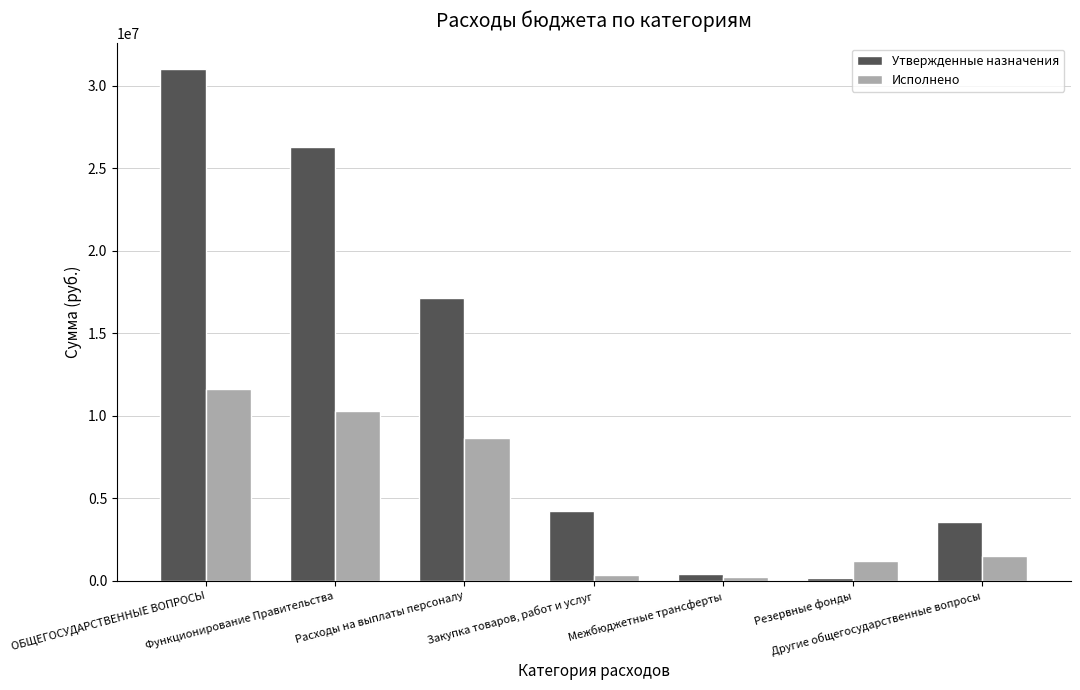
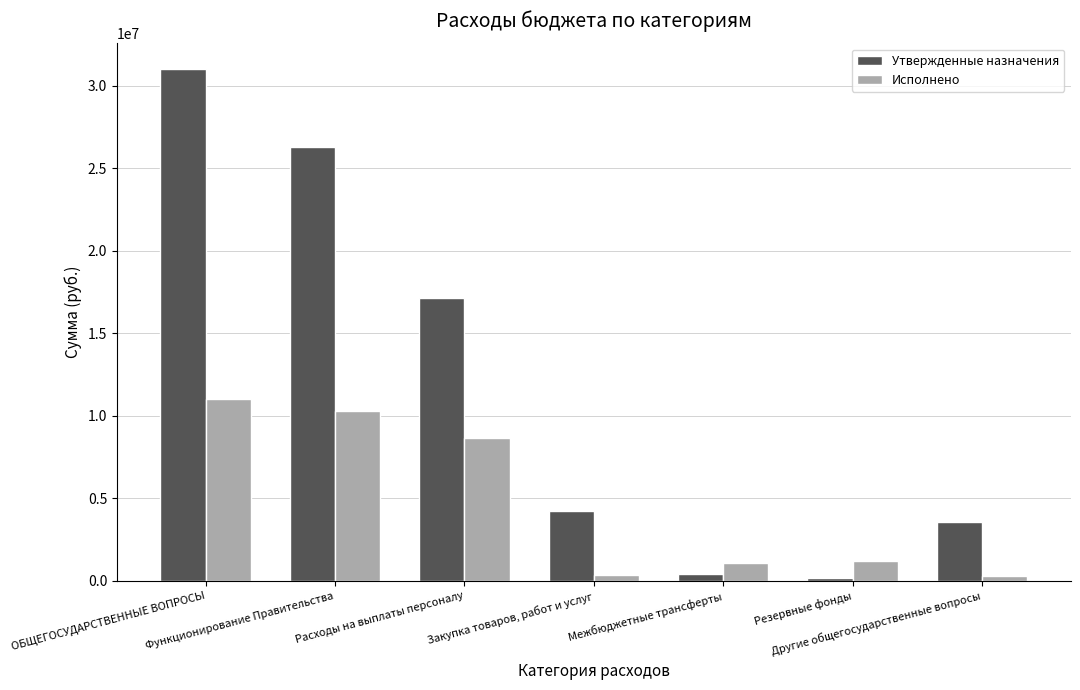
Исполнено, ОБЩЕГОСУДАРСТВЕННЫЕ ВОПРОСЫ: 11600000 -> 11000000
Исполнено, Межбюджетные трансферты: 200000 -> 1100000
Исполнено, Другие общегосударственные вопросы: 1500000 -> 300000
